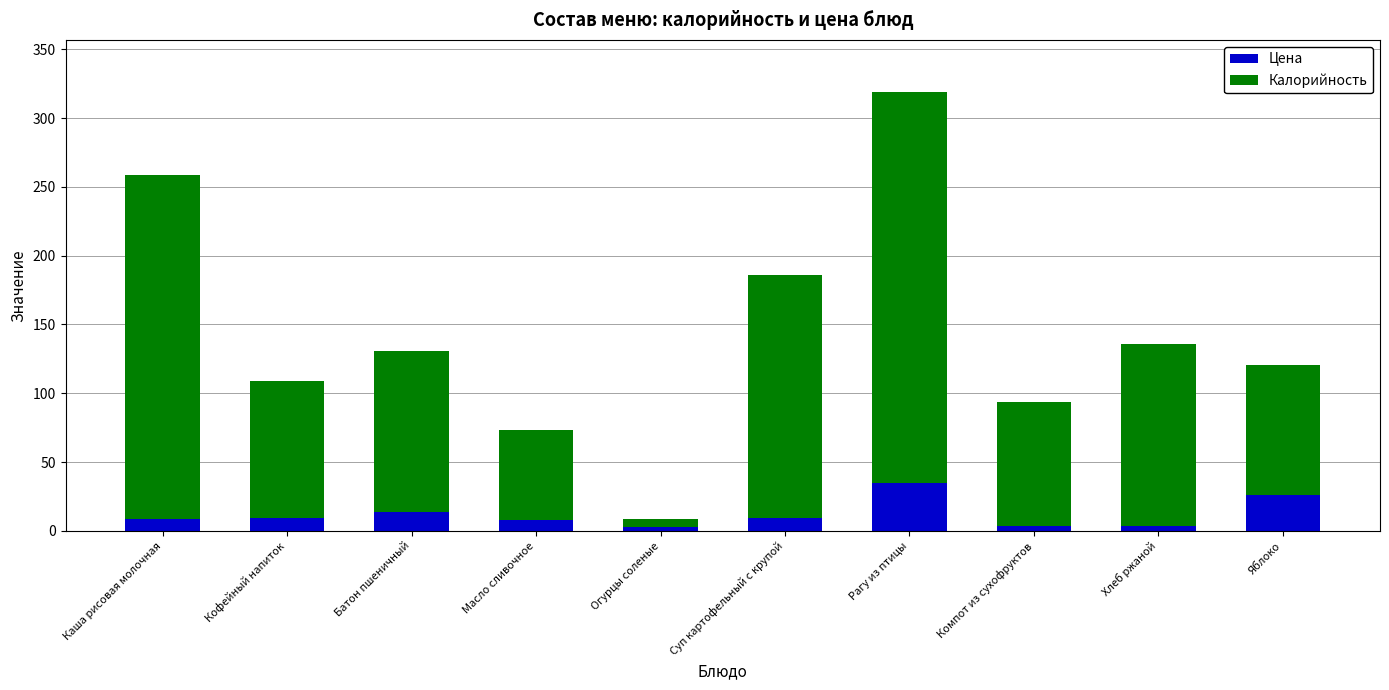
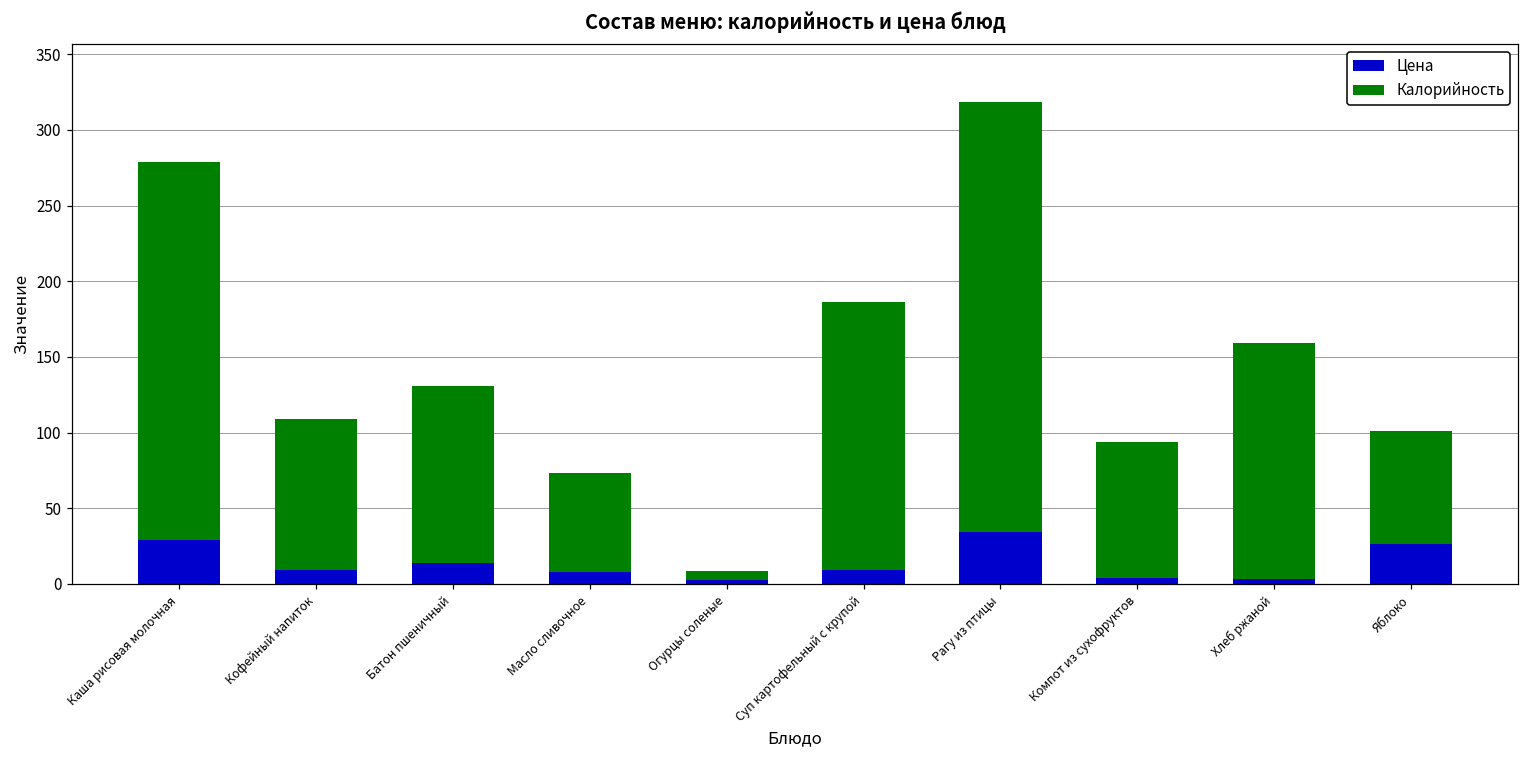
Цена, Каша рисовая молочная: 9 -> 29
Калорийность, Хлеб ржаной: 132 -> 156
Калорийность, Яблоко: 94 -> 75
